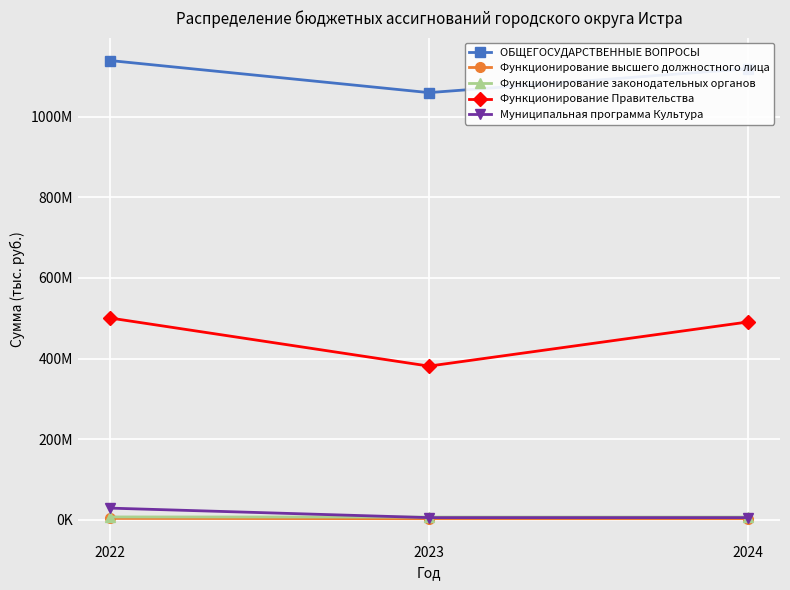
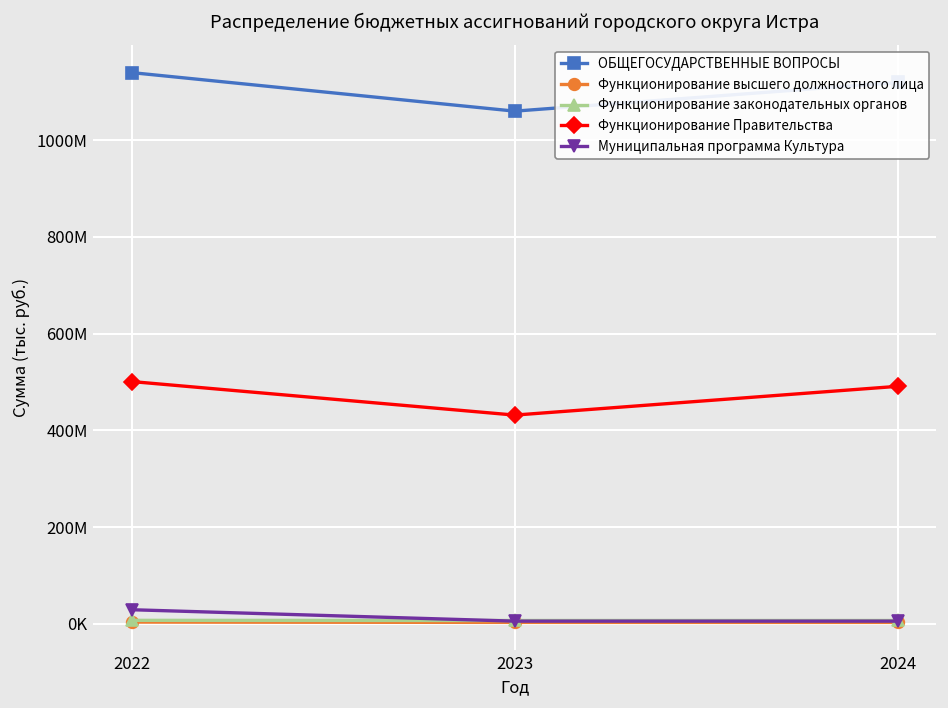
Функционирование Правительства, 2023: 380000000 -> 430000000
